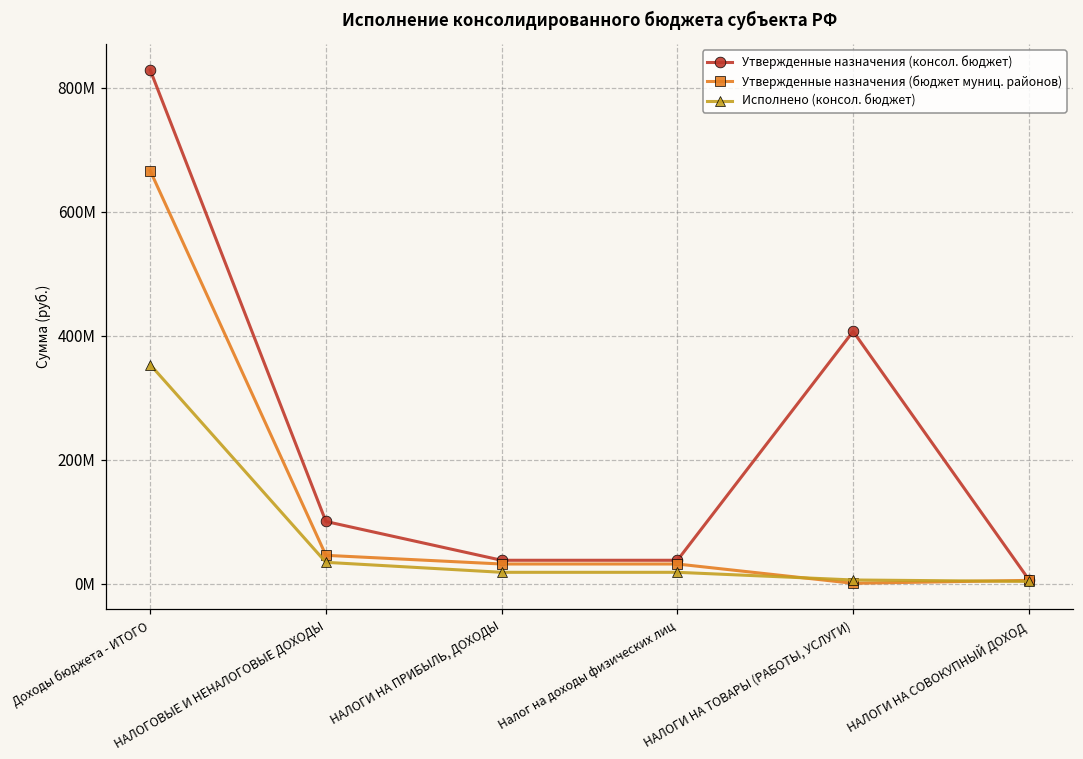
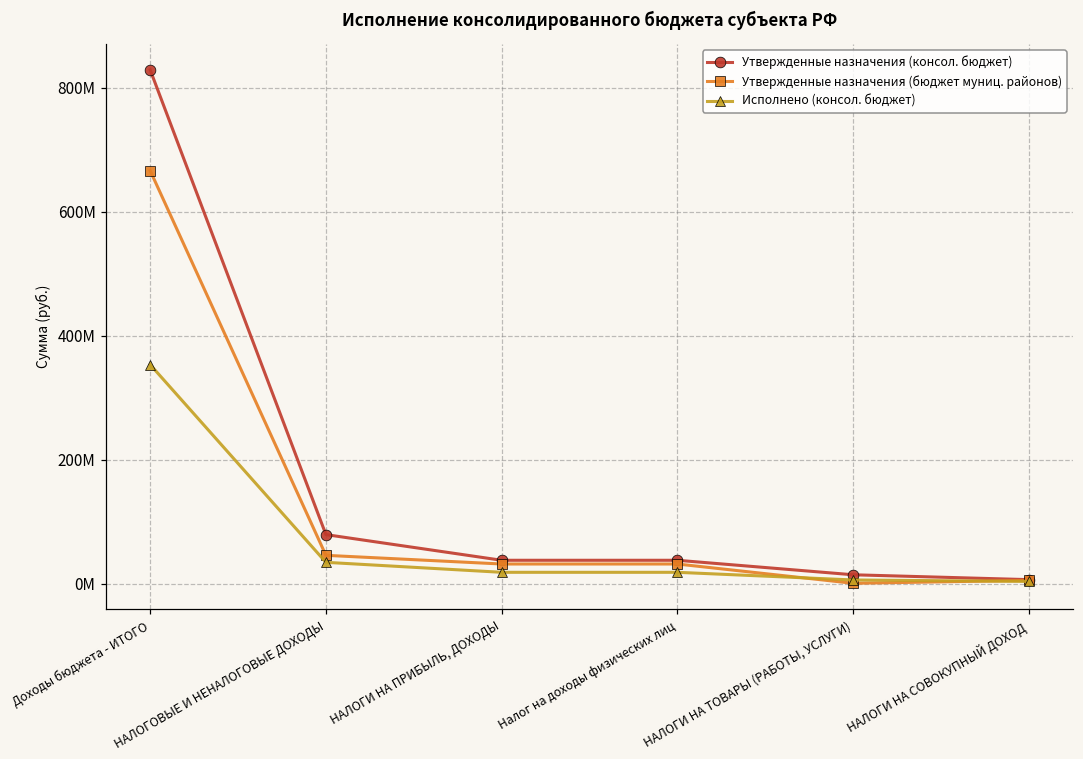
Утвержденные назначения (консол. бюджет), НАЛОГОВЫЕ И НЕНАЛОГОВЫЕ ДОХОДЫ: 100000000 -> 80000000
Утвержденные назначения (консол. бюджет), НАЛОГИ НА ТОВАРЫ (РАБОТЫ, УСЛУГИ): 410000000 -> 10000000
